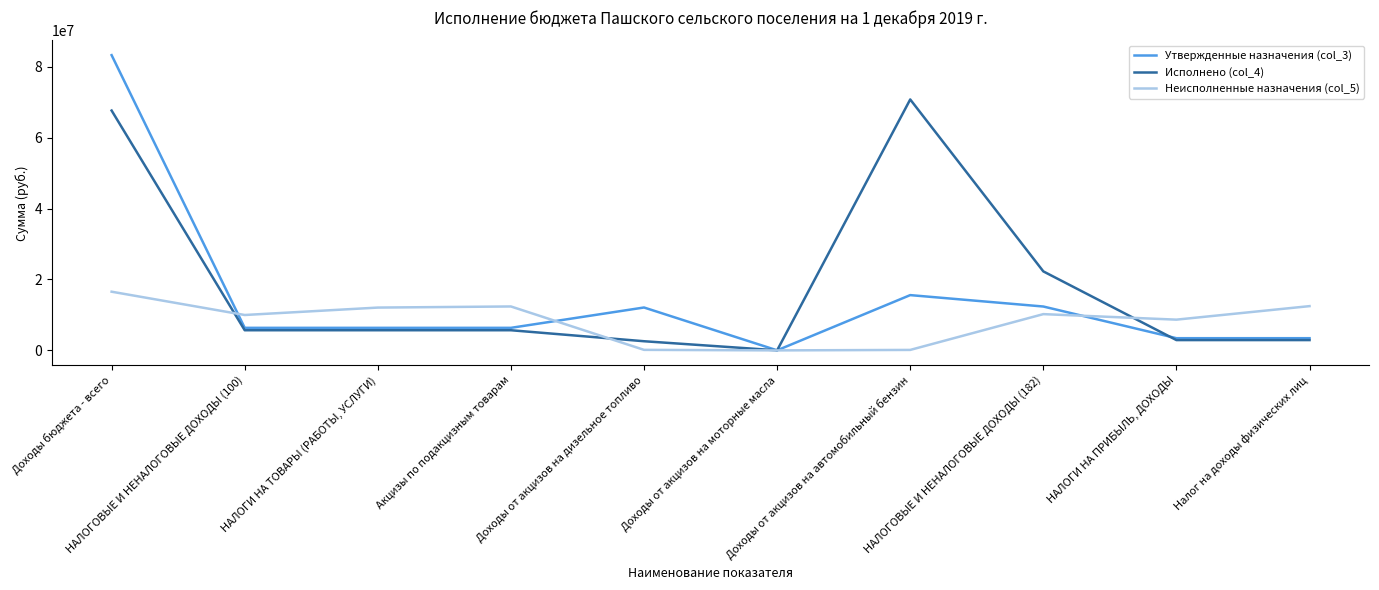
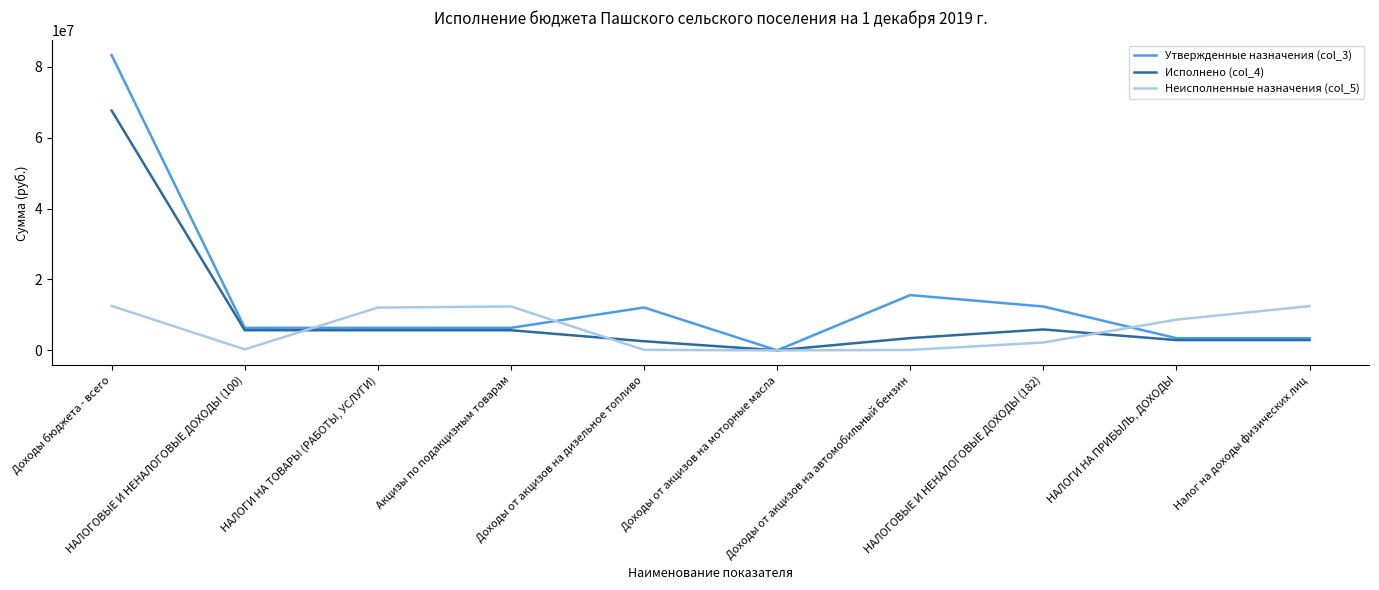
Неисполненные назначения (col_5), Доходы бюджета - всего: 17000000 -> 13000000
Неисполненные назначения (col_5), НАЛОГОВЫЕ И НЕНАЛОГОВЫЕ ДОХОДЫ (100): 10000000 -> 0
Исполнено (col_4), Доходы от акцизов на автомобильный бензин: 71000000 -> 3000000
Исполнено (col_4), НАЛОГОВЫЕ И НЕНАЛОГОВЫЕ ДОХОДЫ (182): 22000000 -> 6000000
Неисполненные назначения (col_5), НАЛОГОВЫЕ И НЕНАЛОГОВЫЕ ДОХОДЫ (182): 10000000 -> 2000000
